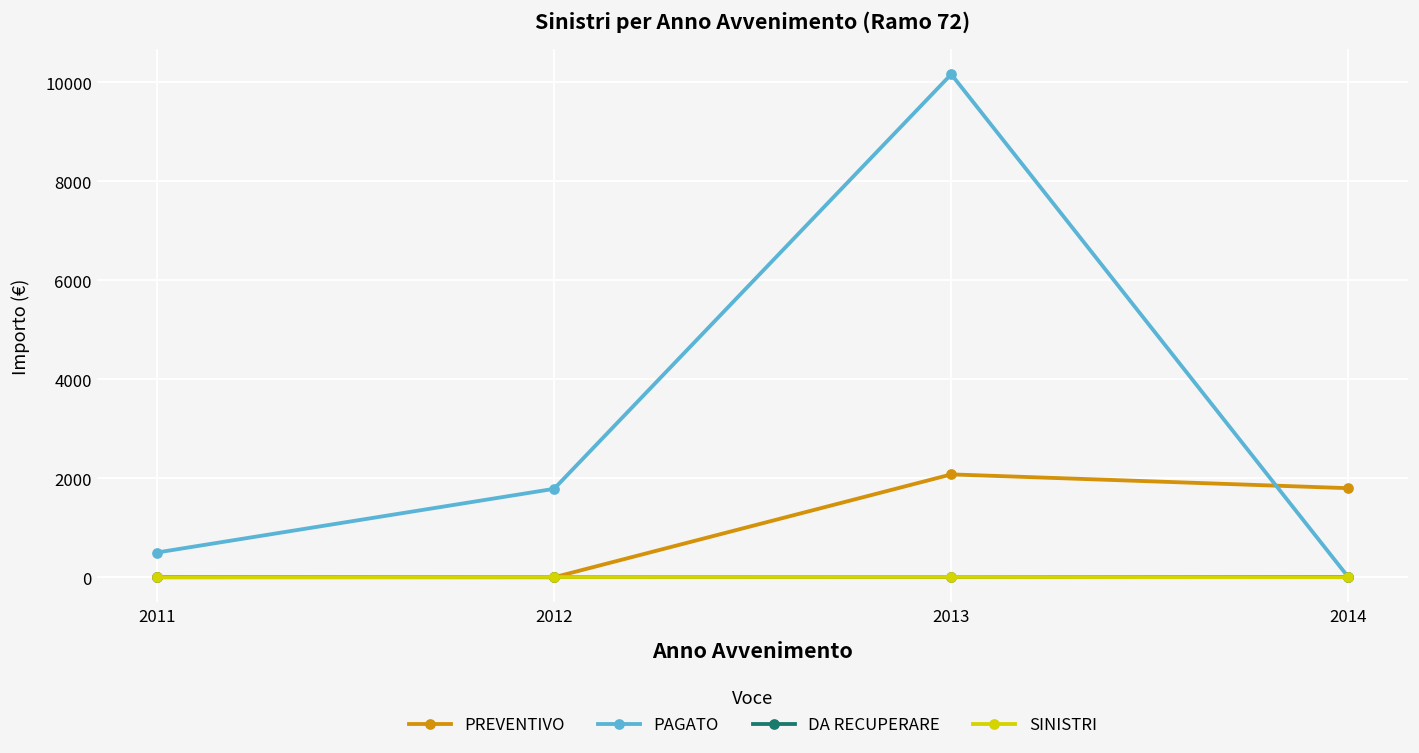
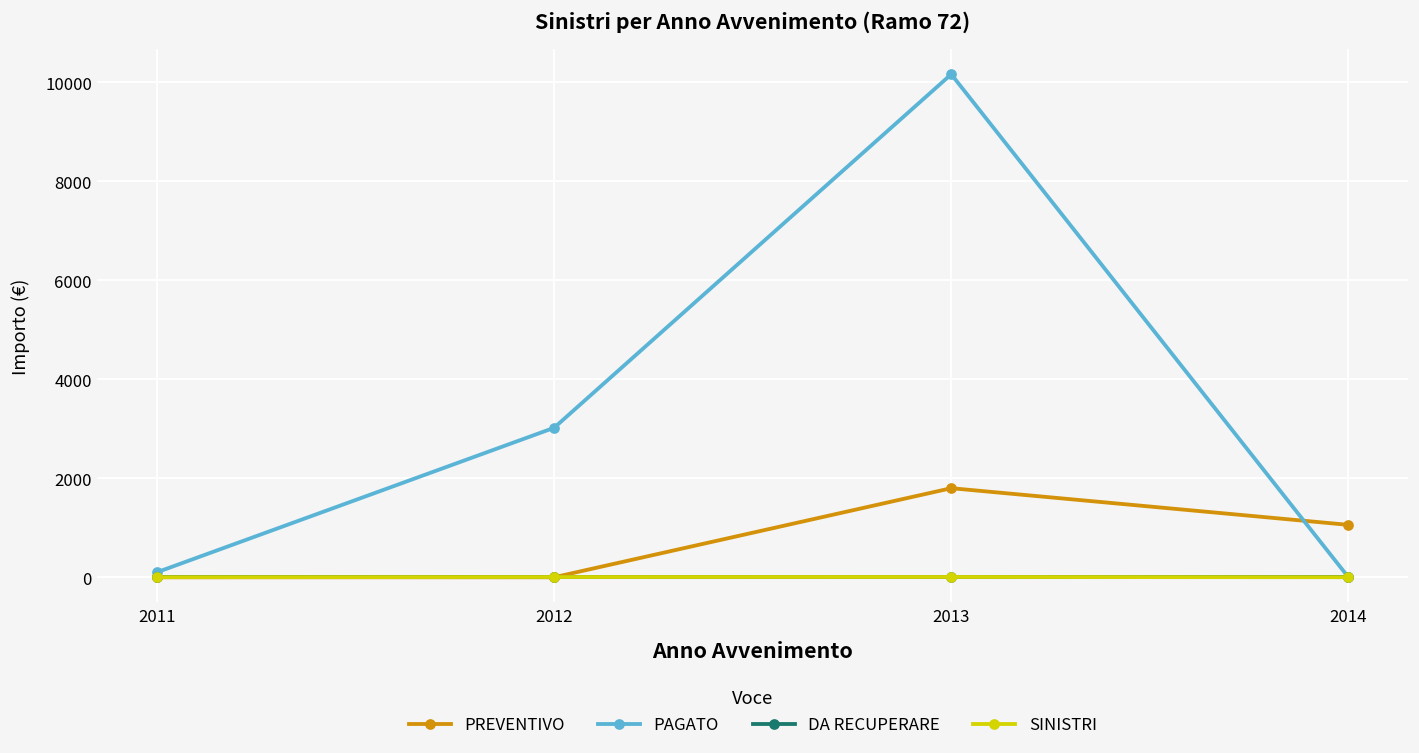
PAGATO, 2011: 500 -> 100
PAGATO, 2012: 1800 -> 3000
PREVENTIVO, 2013: 2100 -> 1800
PREVENTIVO, 2014: 1800 -> 1100
